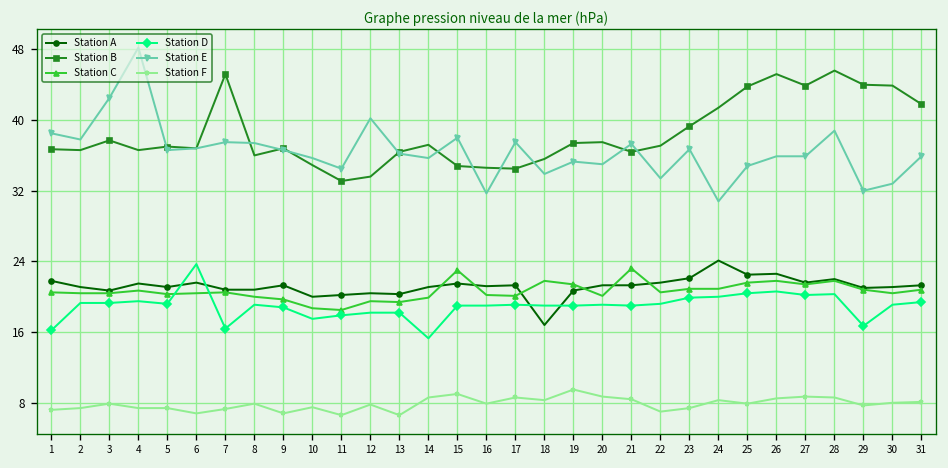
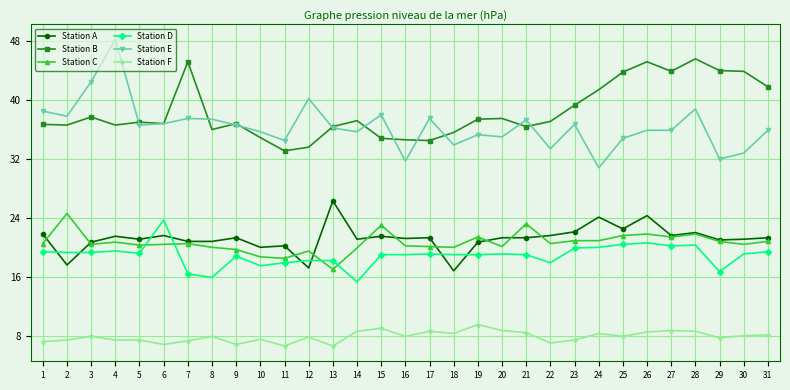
Station D, 1: 16 -> 19
Station A, 2: 21 -> 18
Station C, 2: 20 -> 25
Station D, 8: 19 -> 16
Station A, 12: 20 -> 17
Station A, 13: 20 -> 26
Station C, 13: 19 -> 17
Station C, 18: 22 -> 20
Station D, 22: 19 -> 18
Station A, 26: 23 -> 24
